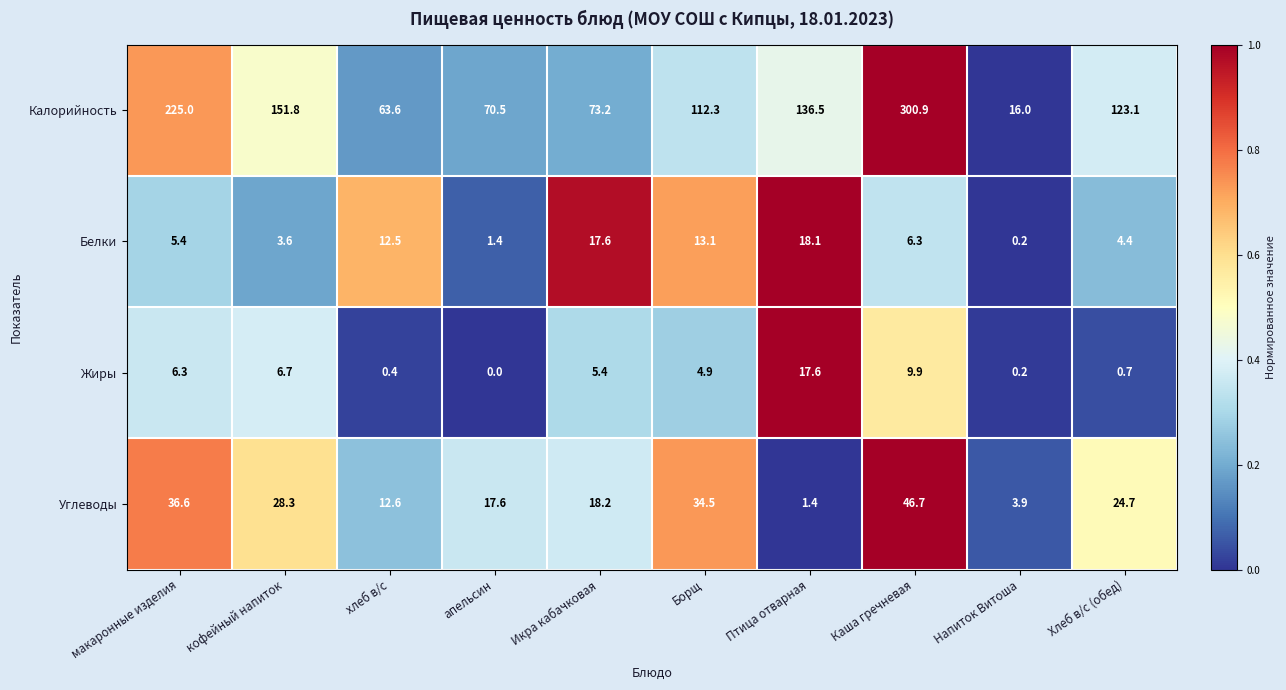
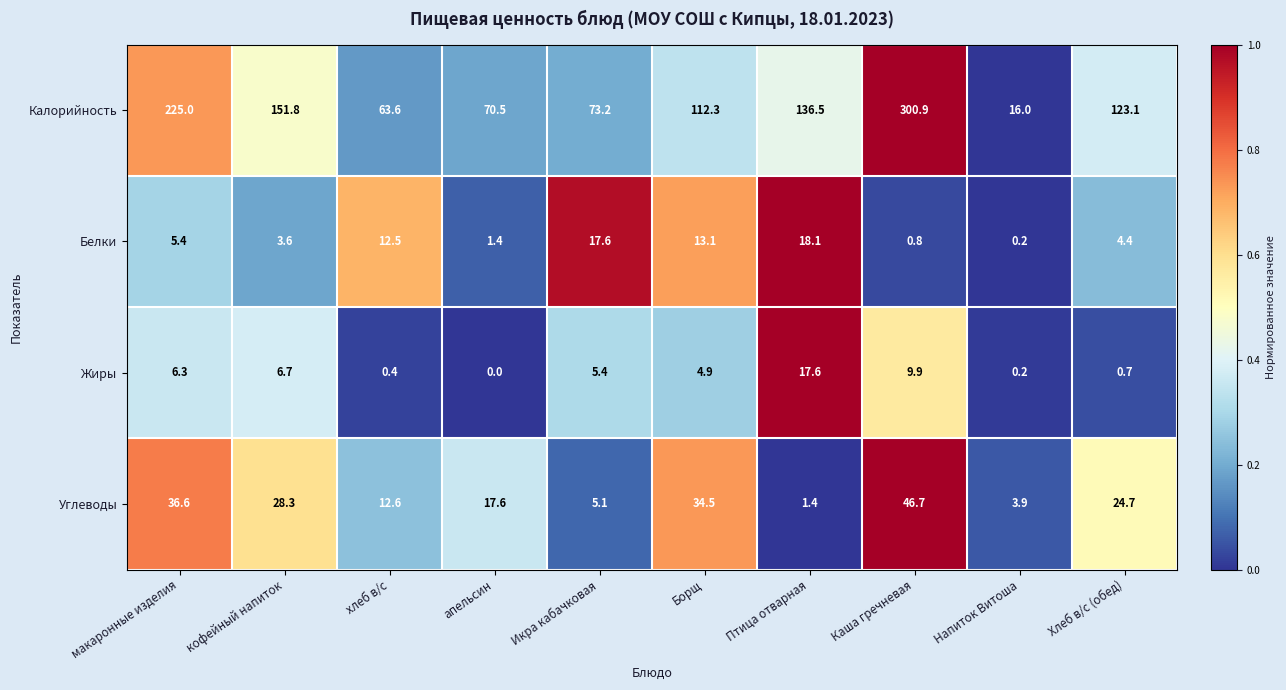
Белки, Каша гречневая: 6.3 -> 0.8
Углеводы, Икра кабачковая: 18.2 -> 5.1
